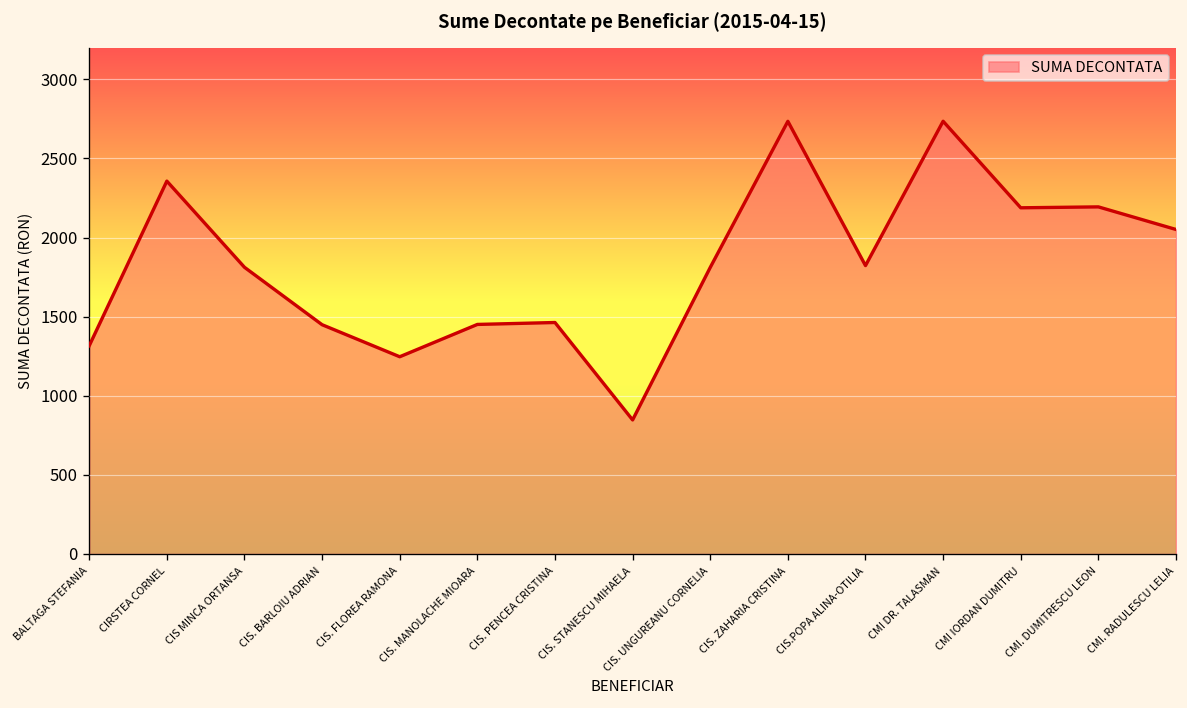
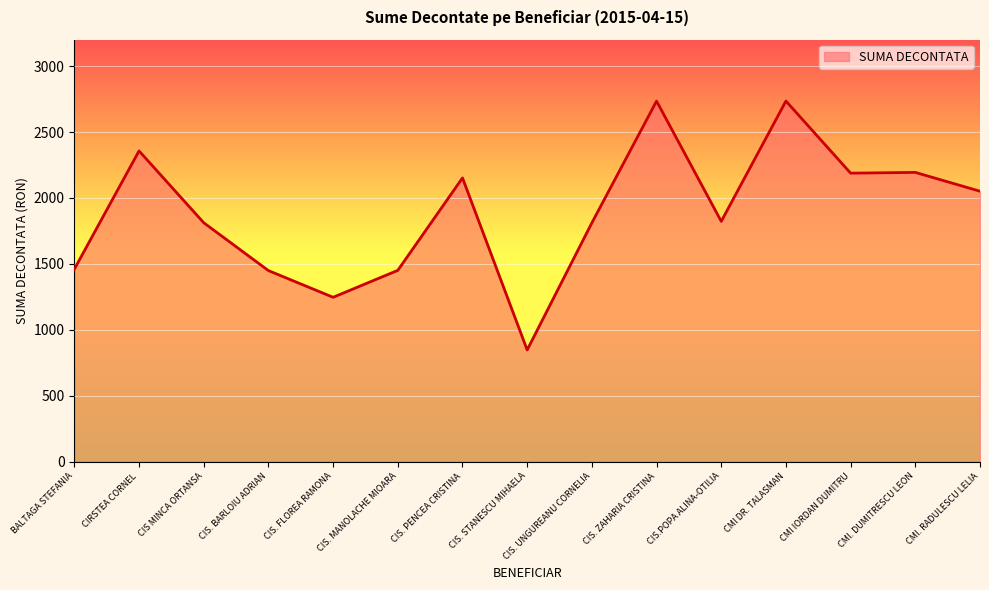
BALTAGA STEFANIA: 1320 -> 1460
CIS. PENCEA CRISTINA: 1460 -> 2150
